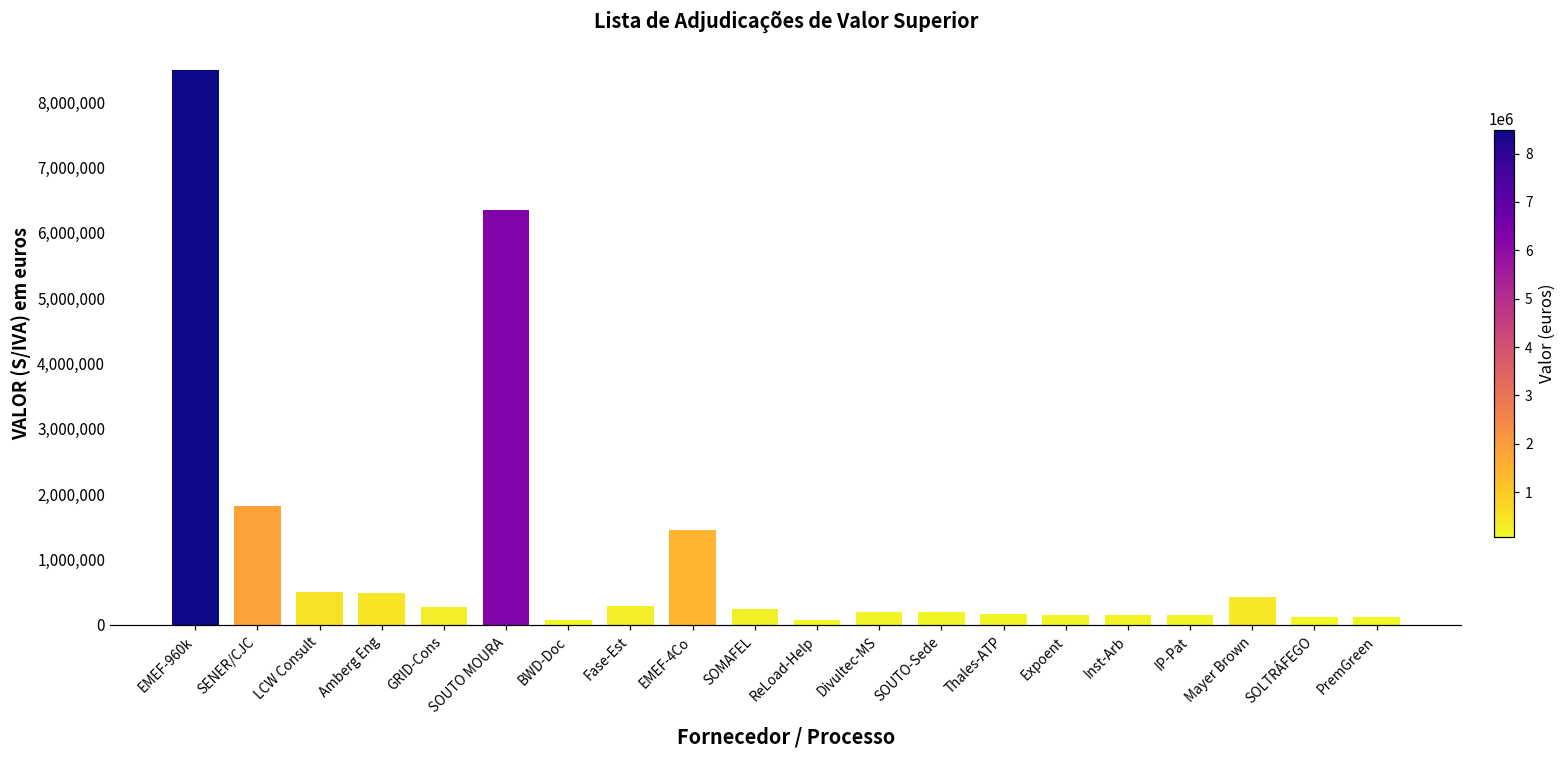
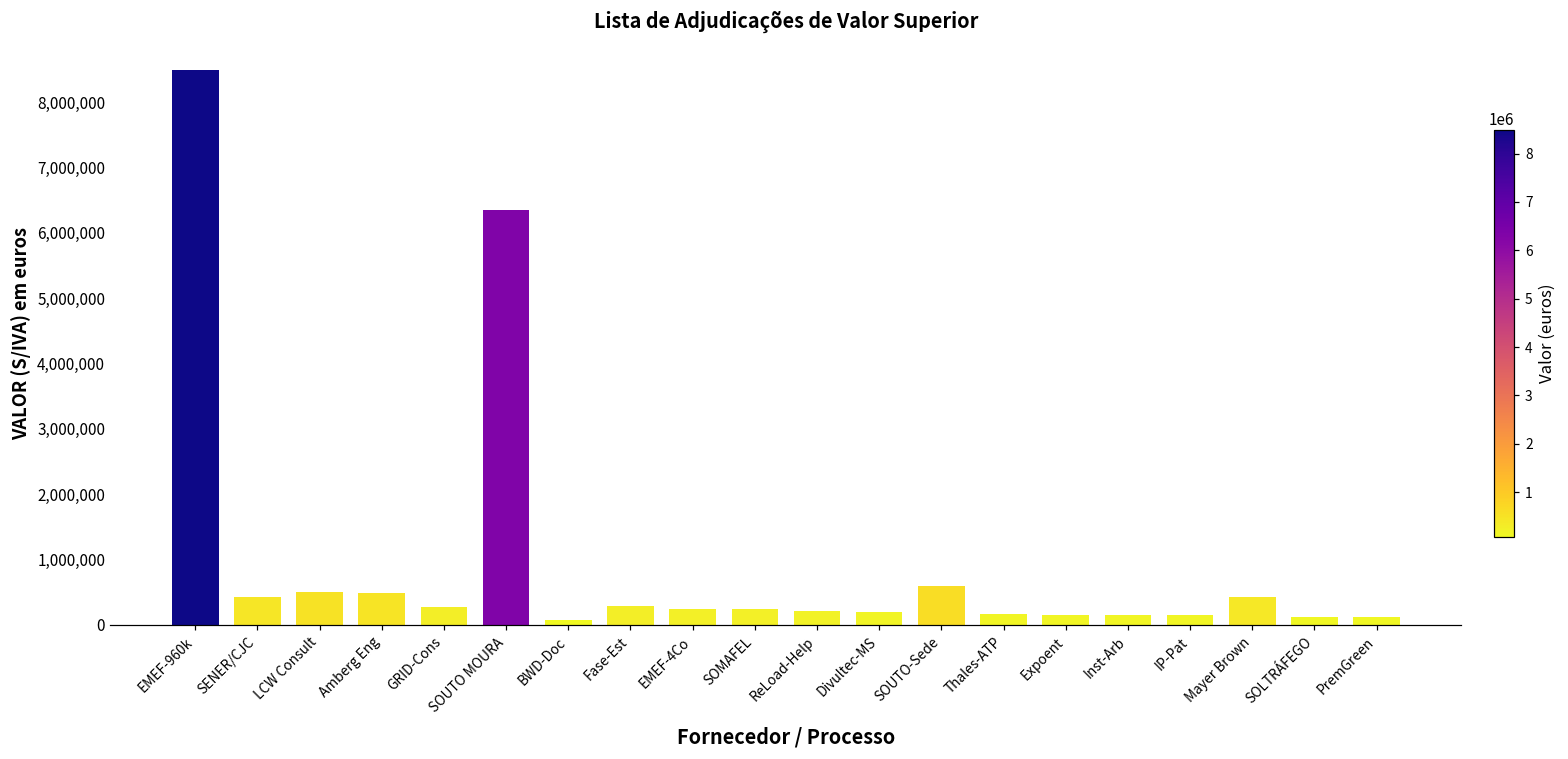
SENER/CJC: 1,800,000 -> 400,000
EMEF-4Co: 1,500,000 -> 200,000
ReLoad-Help: 100,000 -> 200,000
SOUTO-Sede: 200,000 -> 600,000
